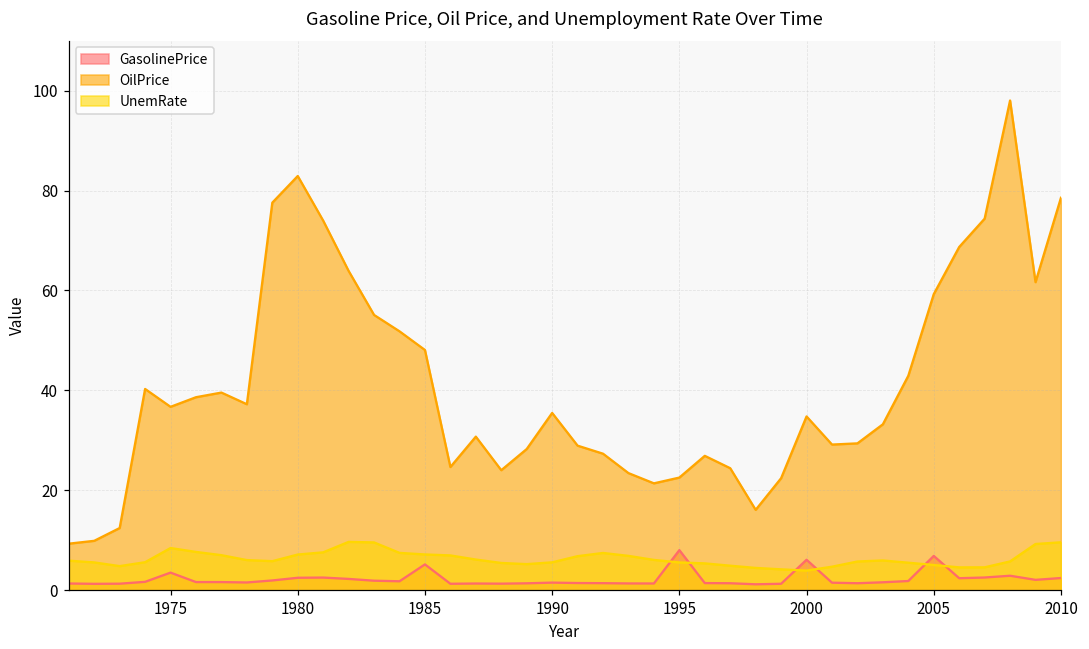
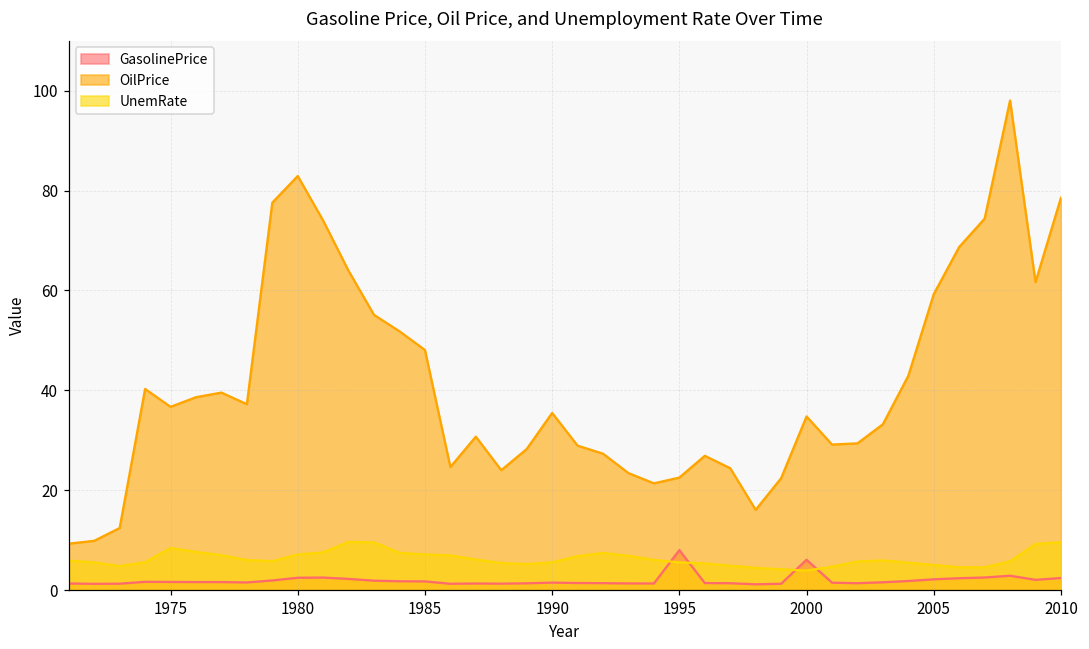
GasolinePrice, 1975: 4 -> 2
GasolinePrice, 1985: 5 -> 2
GasolinePrice, 2005: 7 -> 2
